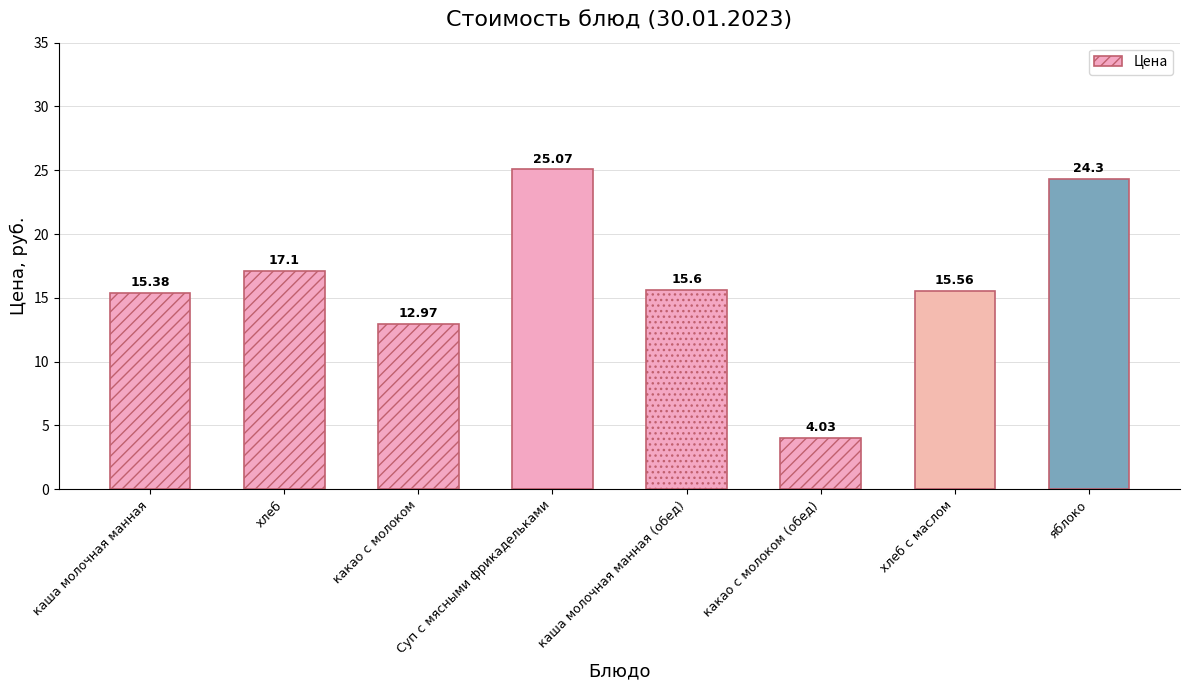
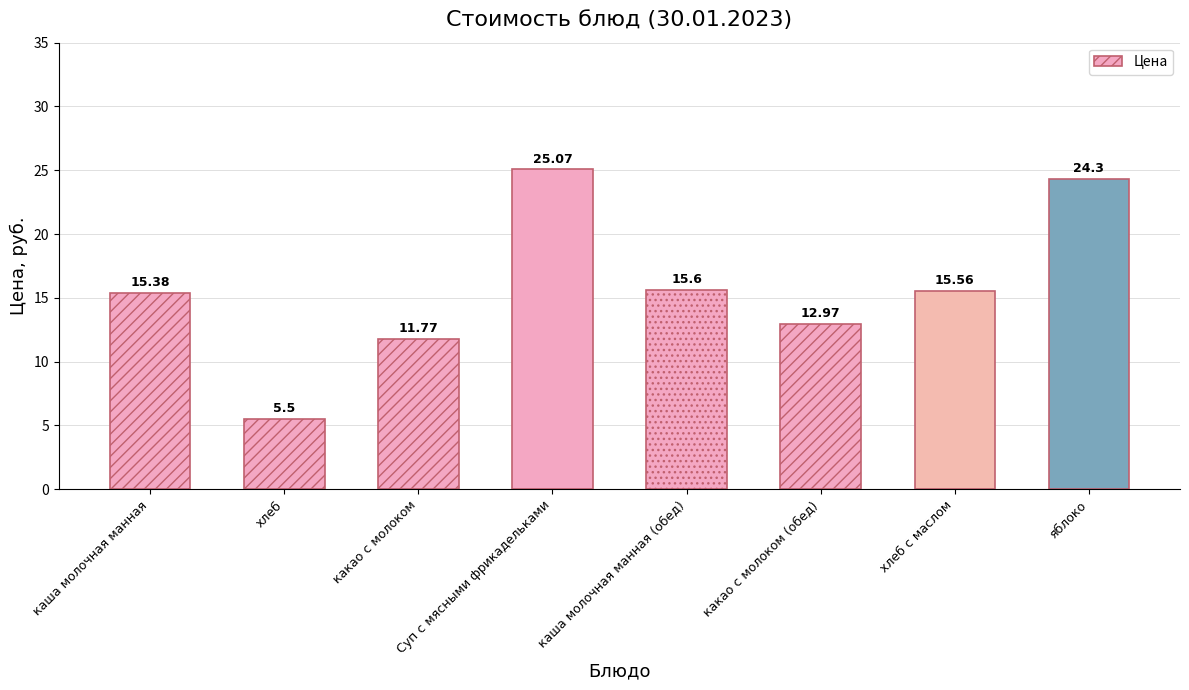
хлеб: 17.1 -> 5.5
какао с молоком: 12.97 -> 11.77
какао с молоком (обед): 4.03 -> 12.97
